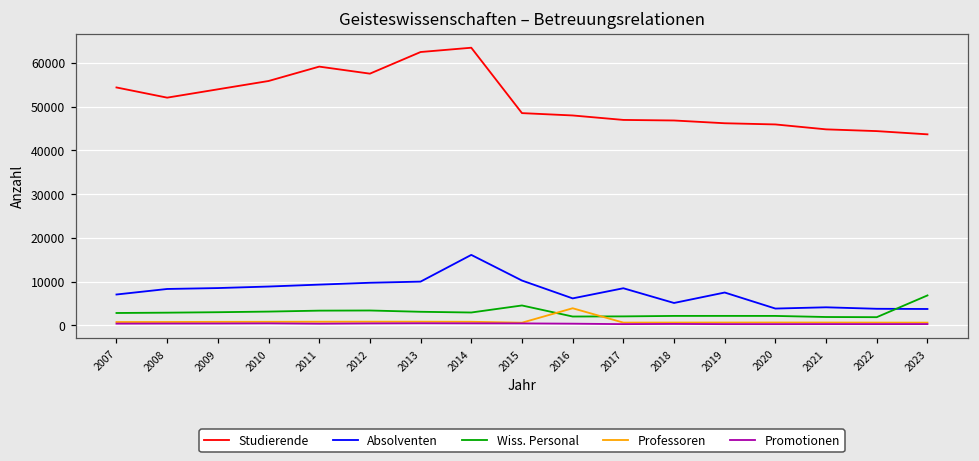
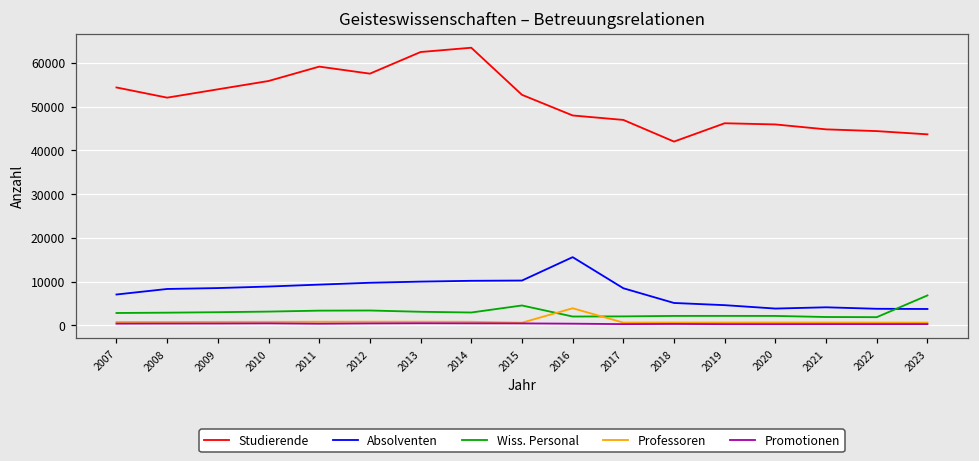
Absolventen, 2014: 16000 -> 10000
Studierende, 2015: 48000 -> 53000
Absolventen, 2016: 6000 -> 16000
Studierende, 2018: 47000 -> 42000
Absolventen, 2019: 7000 -> 5000
